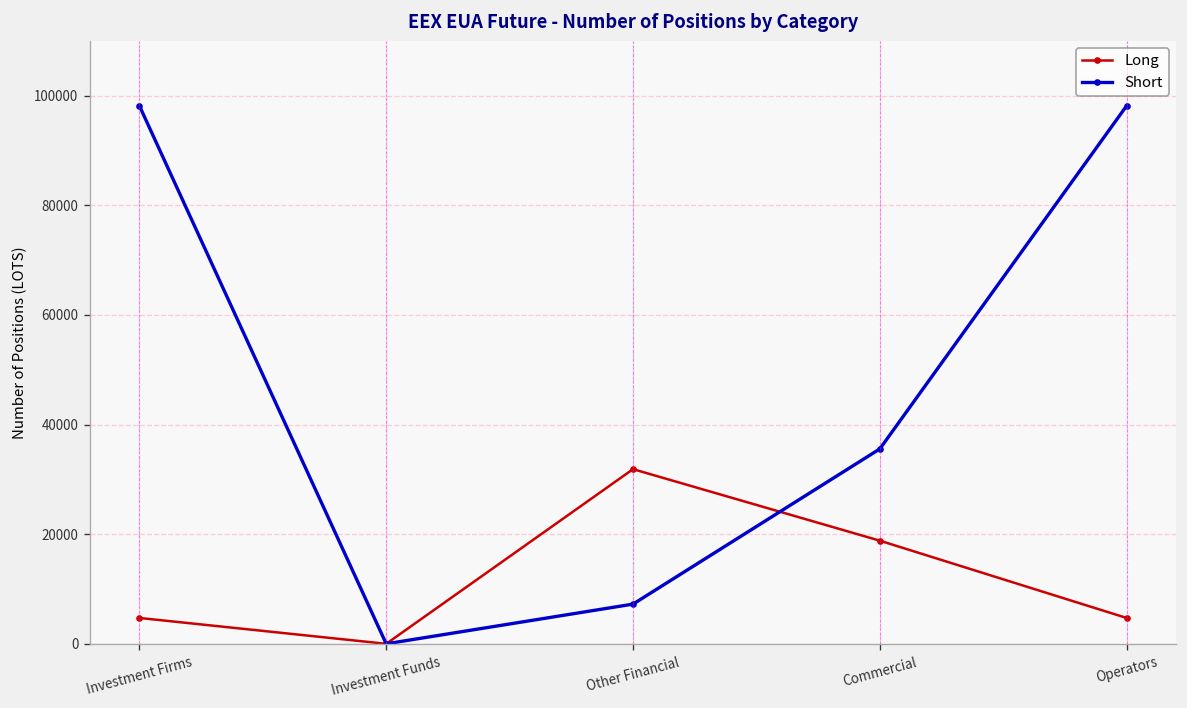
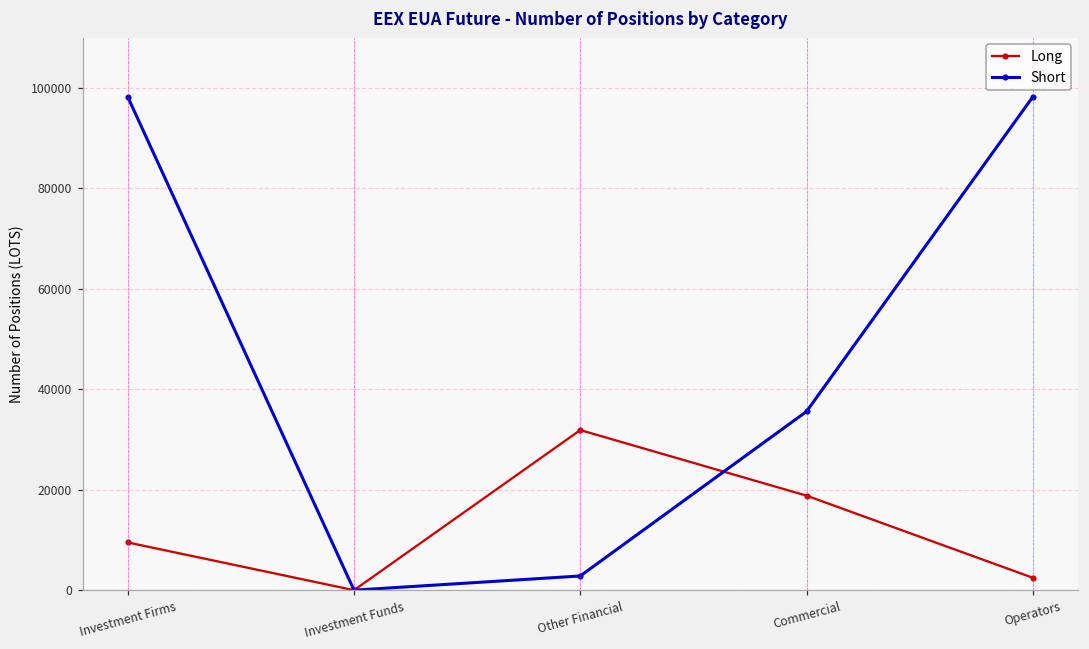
Long, Investment Firms: 5000 -> 10000
Short, Other Financial: 7000 -> 3000
Long, Operators: 5000 -> 2000
